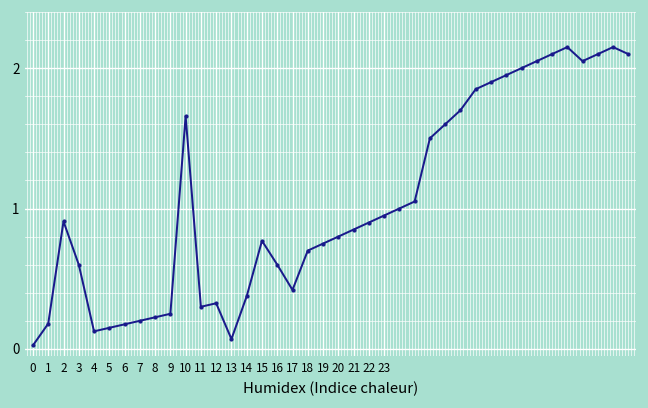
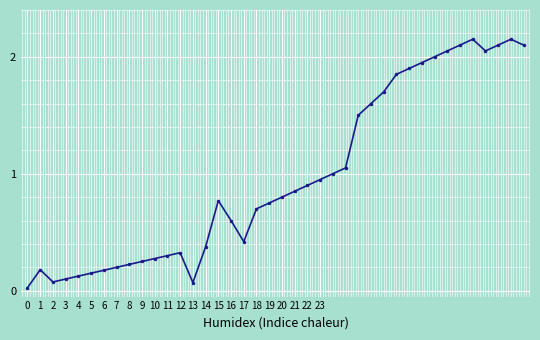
2: 0.91 -> 0.08
3: 0.6 -> 0.1
10: 1.66 -> 0.28
